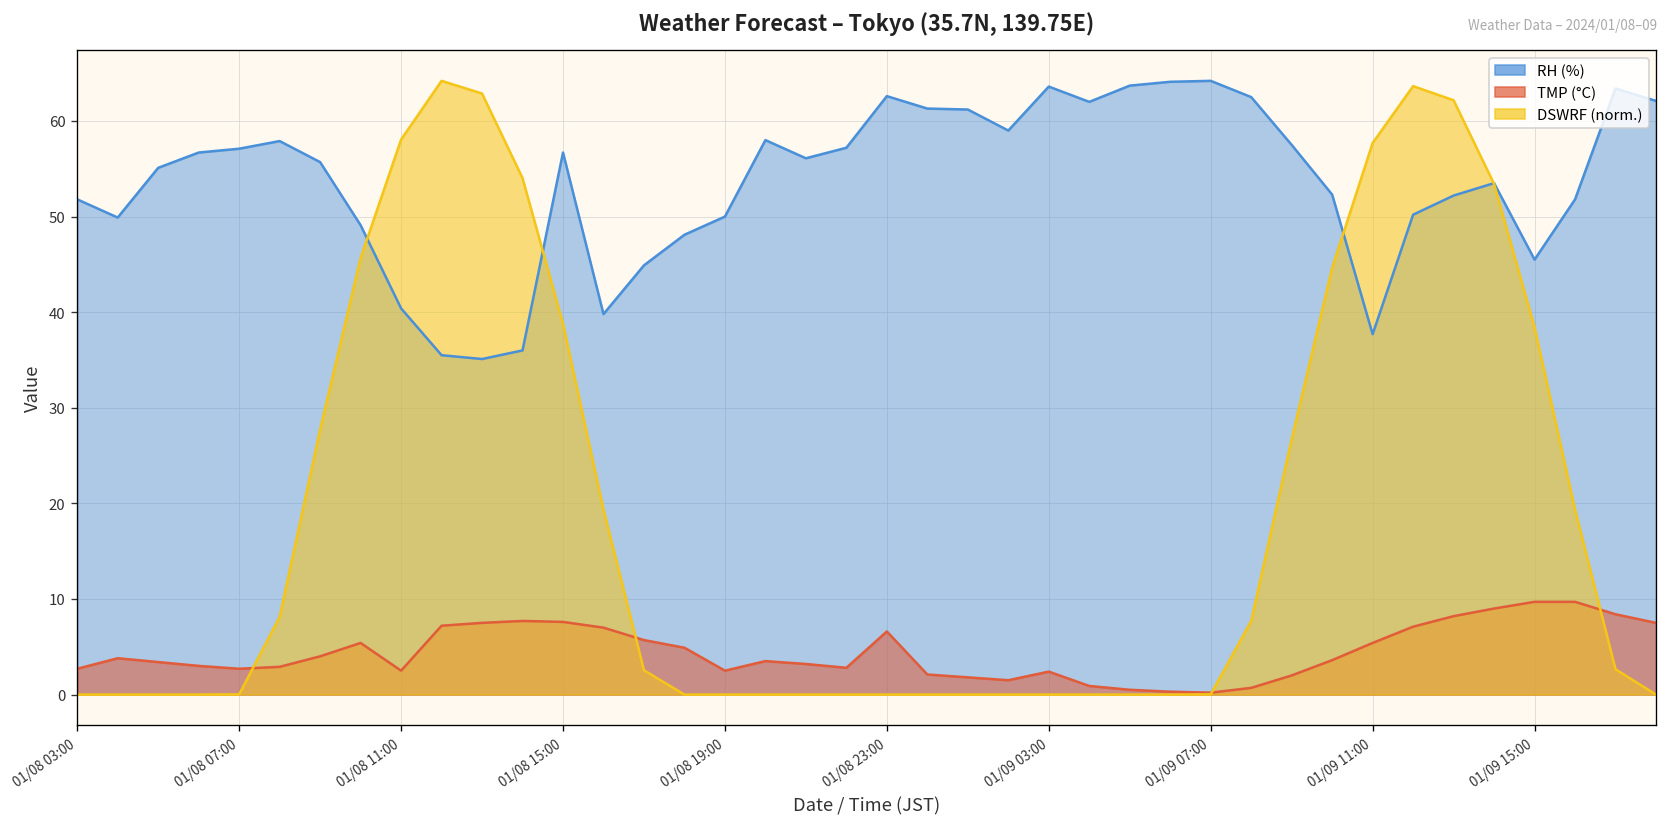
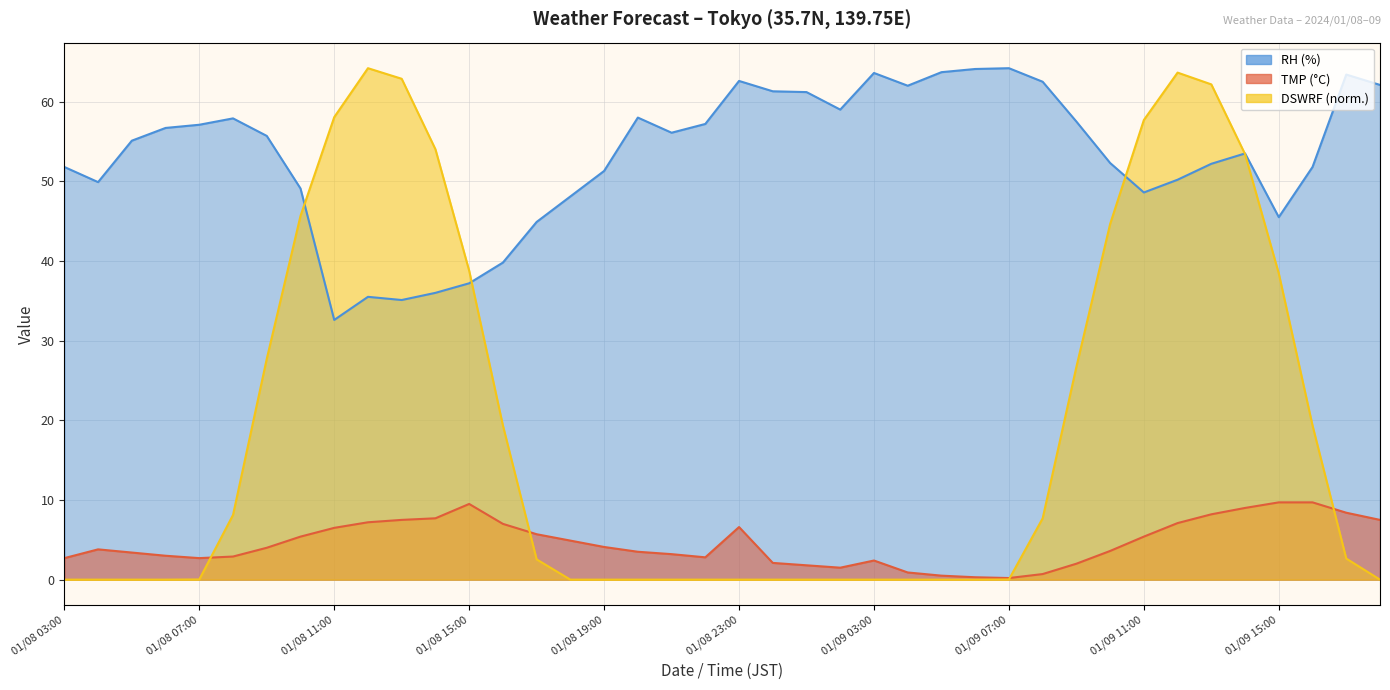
RH (%), 01/08 11:00: 40 -> 33
TMP (°C), 01/08 11:00: 3 -> 7
RH (%), 01/08 15:00: 57 -> 37
TMP (°C), 01/08 15:00: 8 -> 10
RH (%), 01/08 19:00: 50 -> 51
TMP (°C), 01/08 19:00: 3 -> 4
RH (%), 01/09 11:00: 38 -> 49
